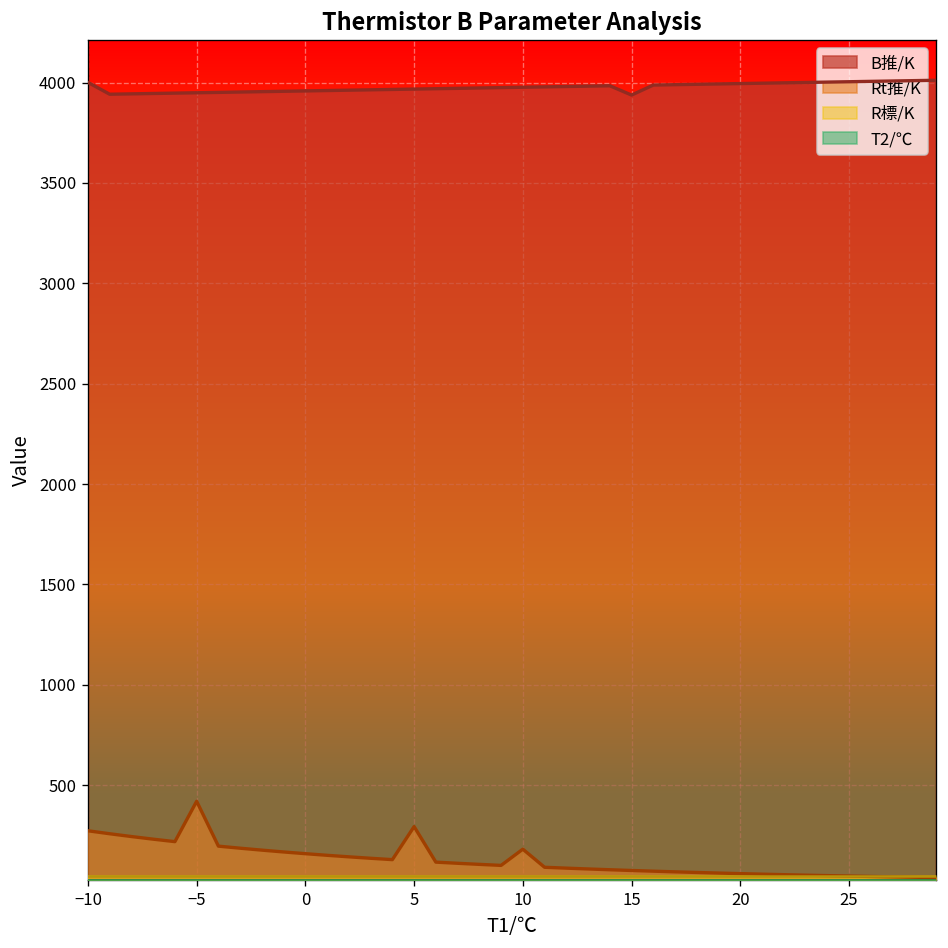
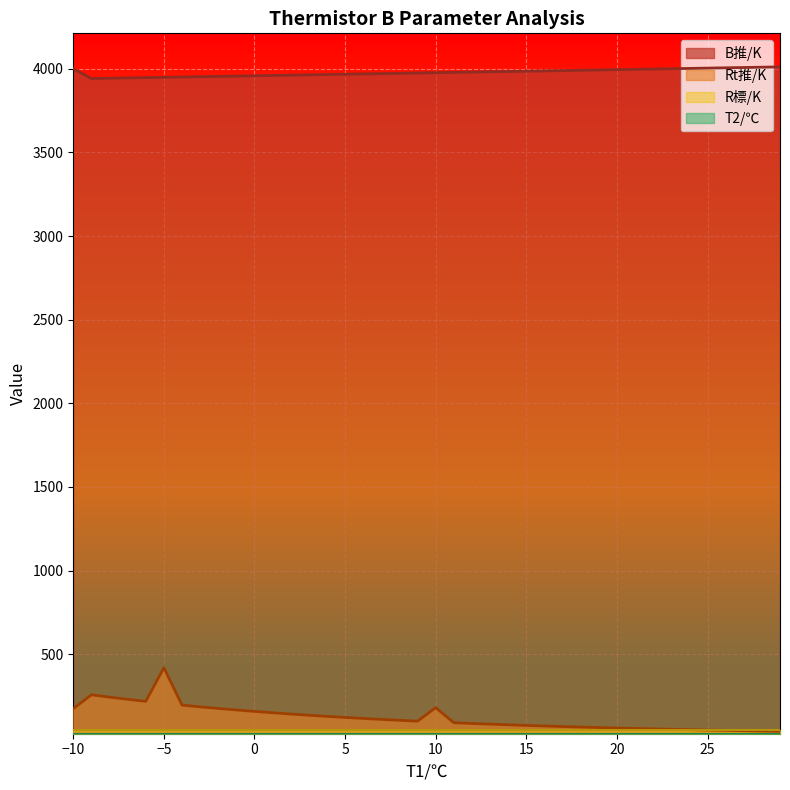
Rt推/K, −10: 270 -> 170
Rt推/K, 5: 290 -> 120
B推/K, 15: 3940 -> 3990
